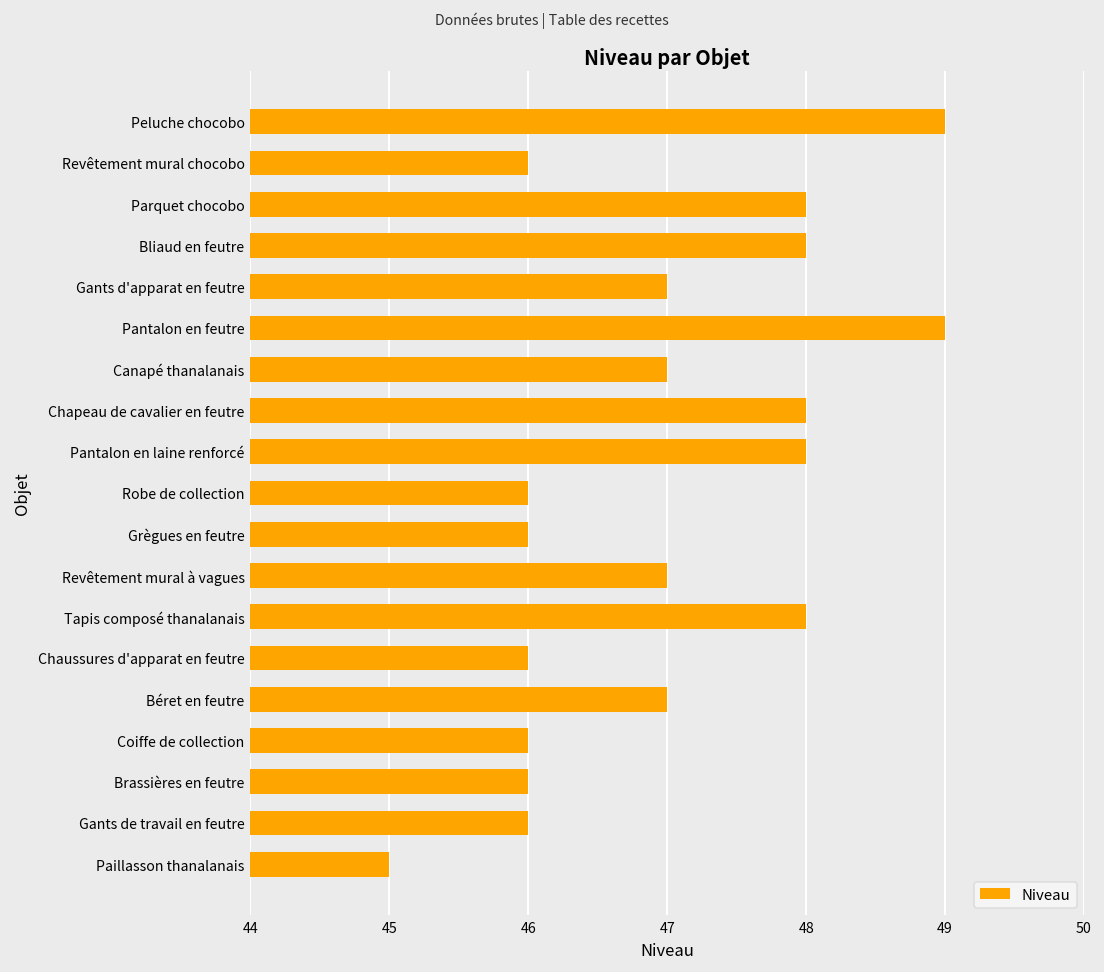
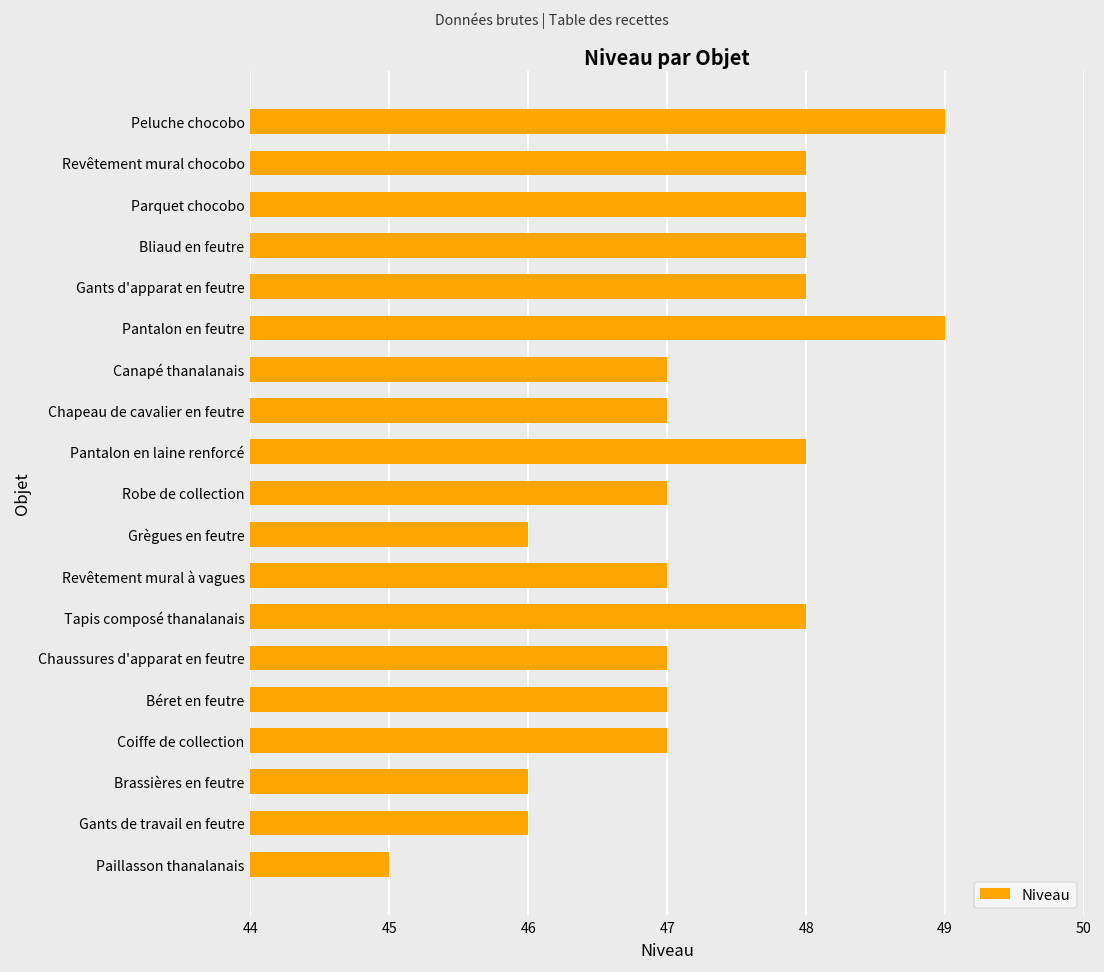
Revêtement mural chocobo: 46 -> 48
Gants d'apparat en feutre: 47 -> 48
Chapeau de cavalier en feutre: 48 -> 47
Robe de collection: 46 -> 47
Chaussures d'apparat en feutre: 46 -> 47
Coiffe de collection: 46 -> 47
